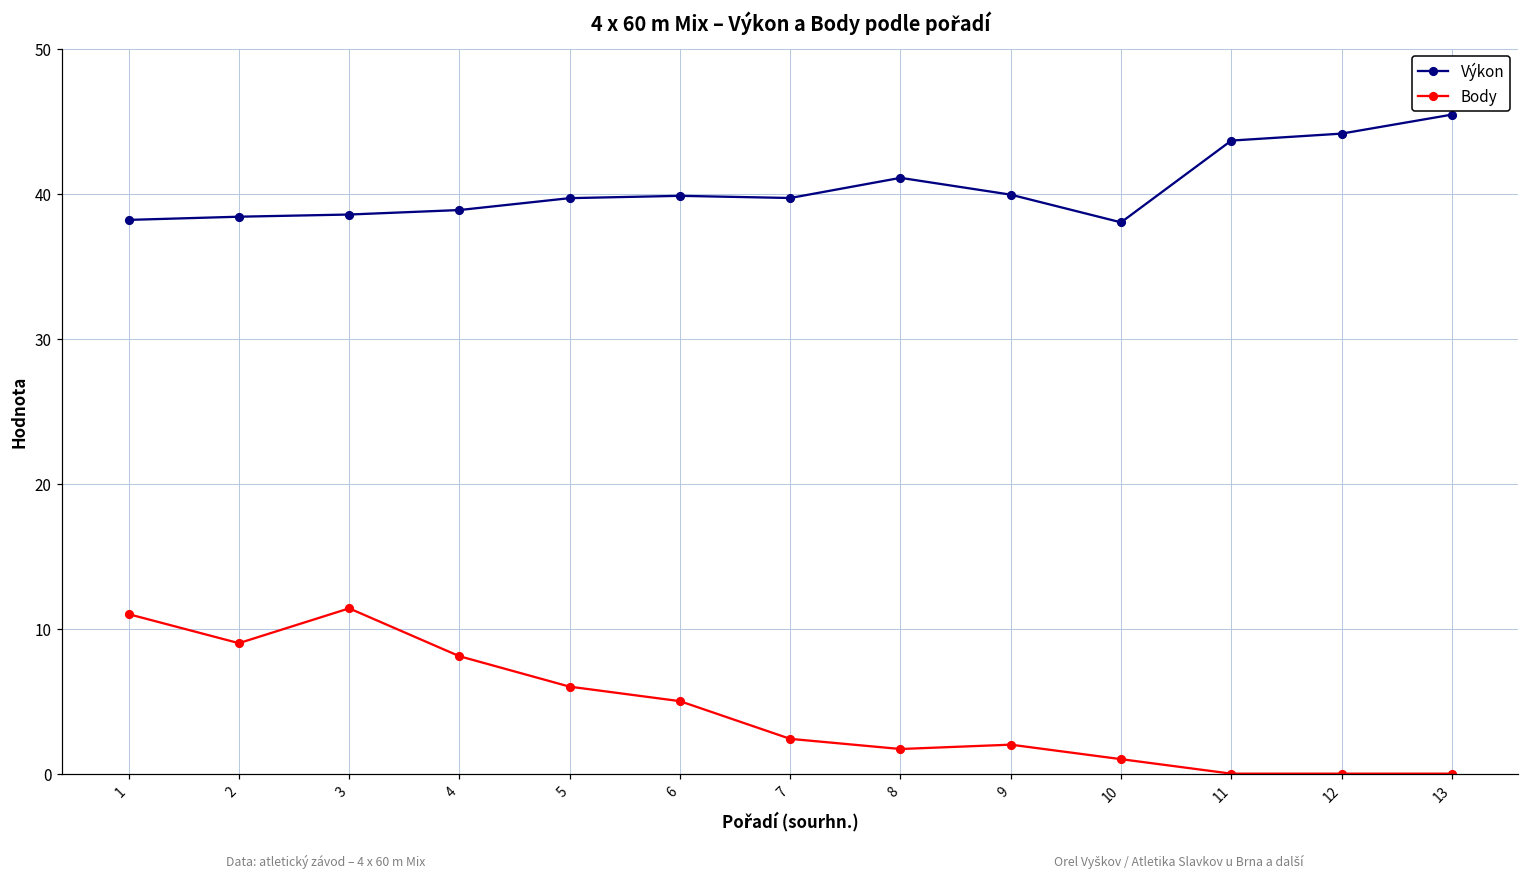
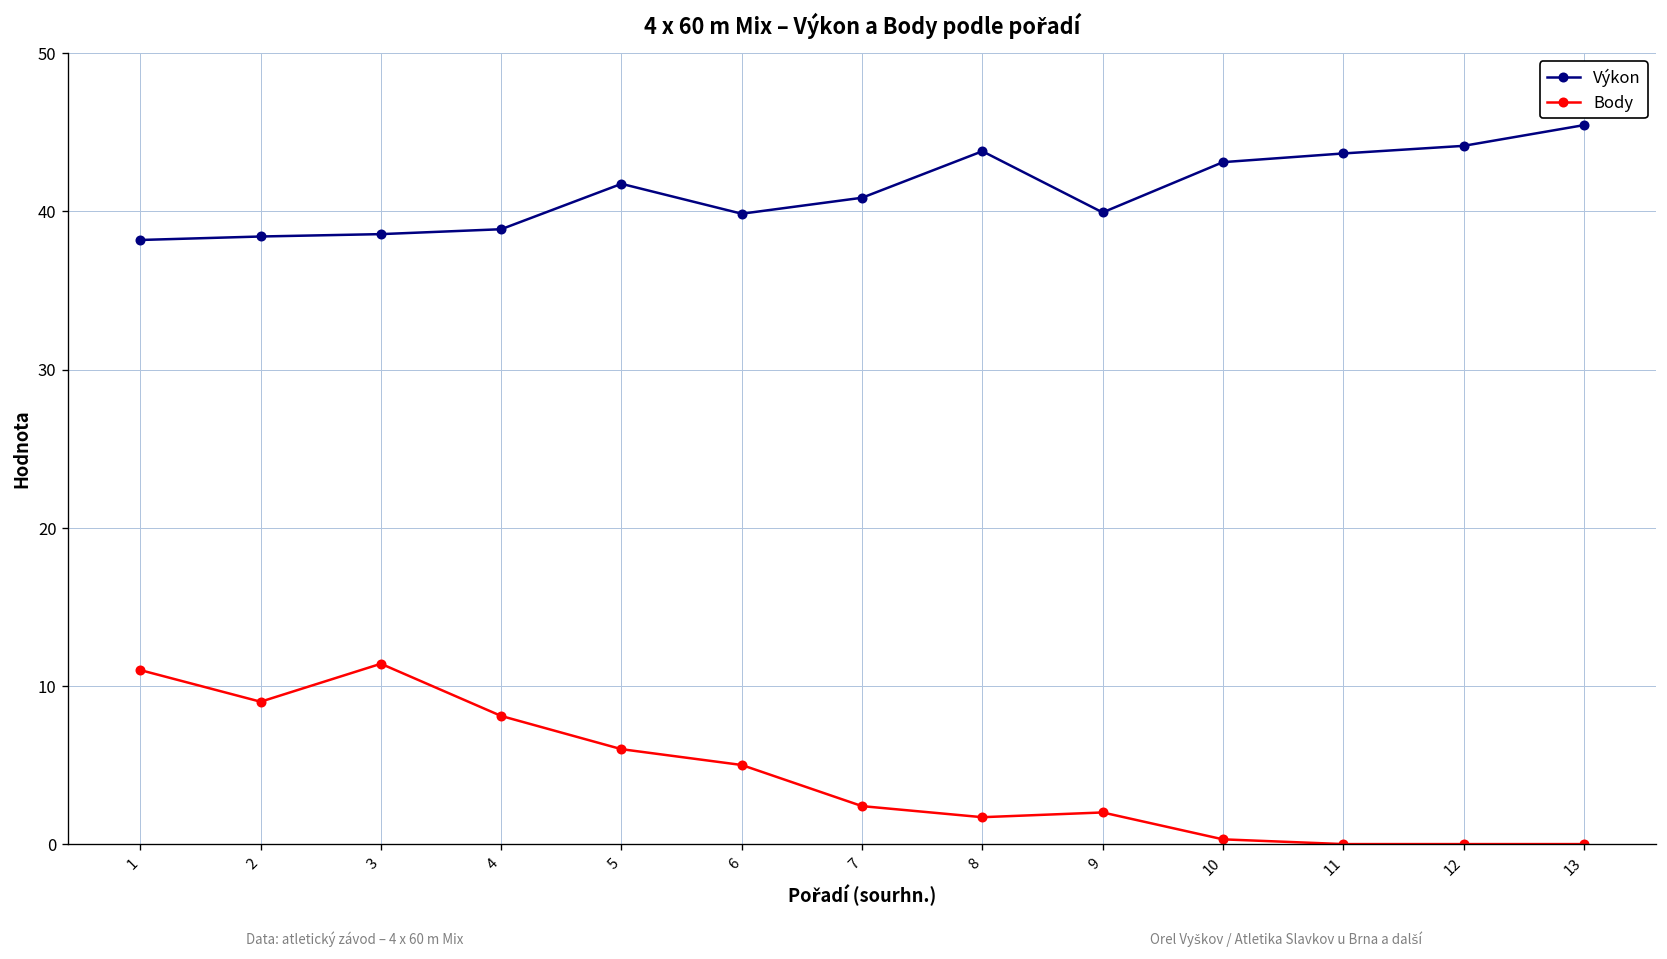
Výkon, 5: 39.7 -> 41.7
Výkon, 7: 39.7 -> 40.9
Výkon, 8: 41.1 -> 43.8
Výkon, 10: 38.0 -> 43.1
Body, 10: 1.0 -> 0.3
